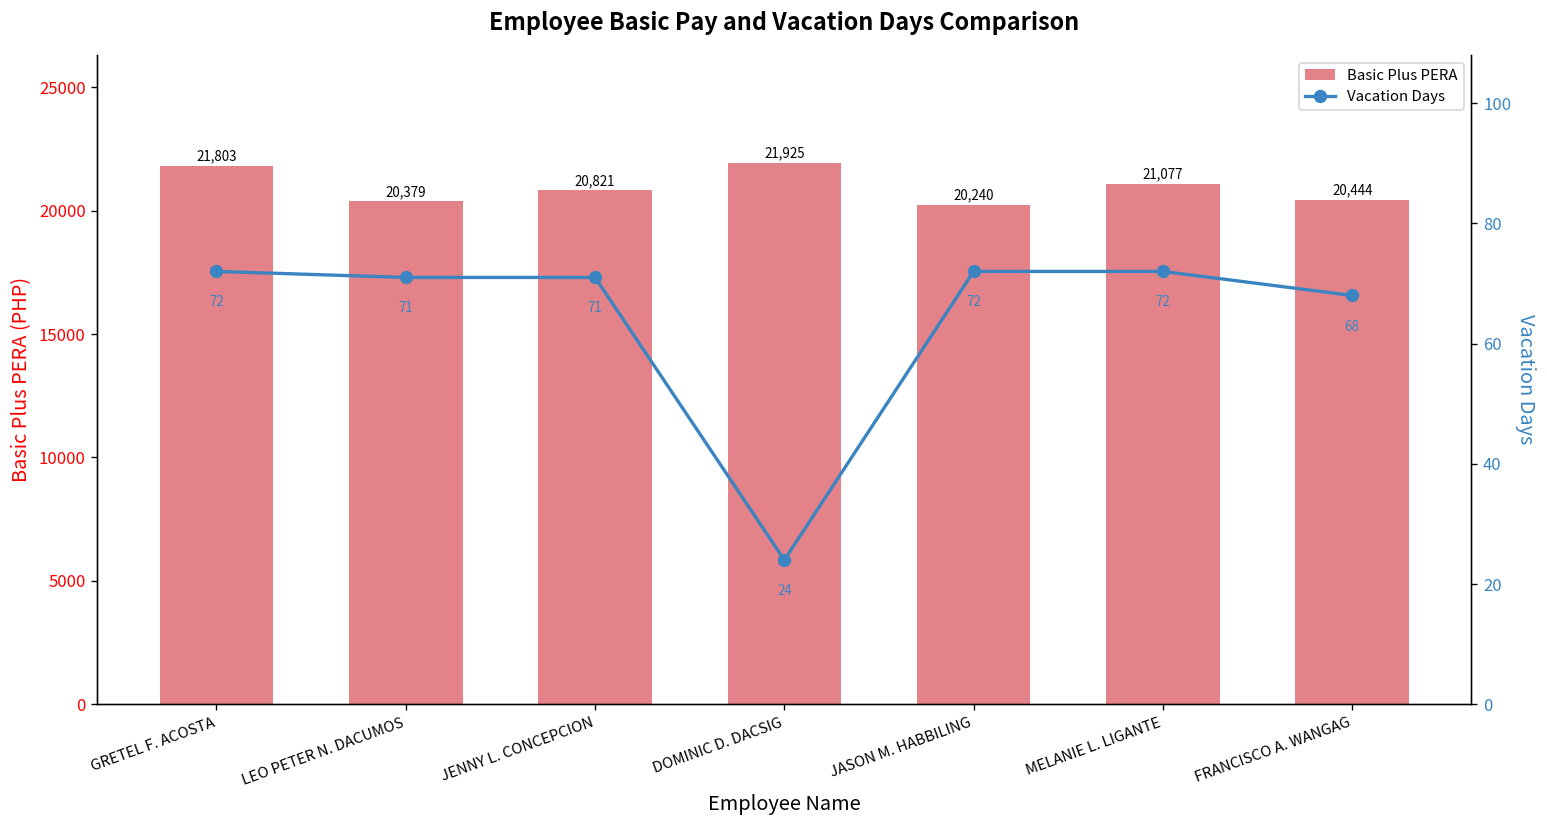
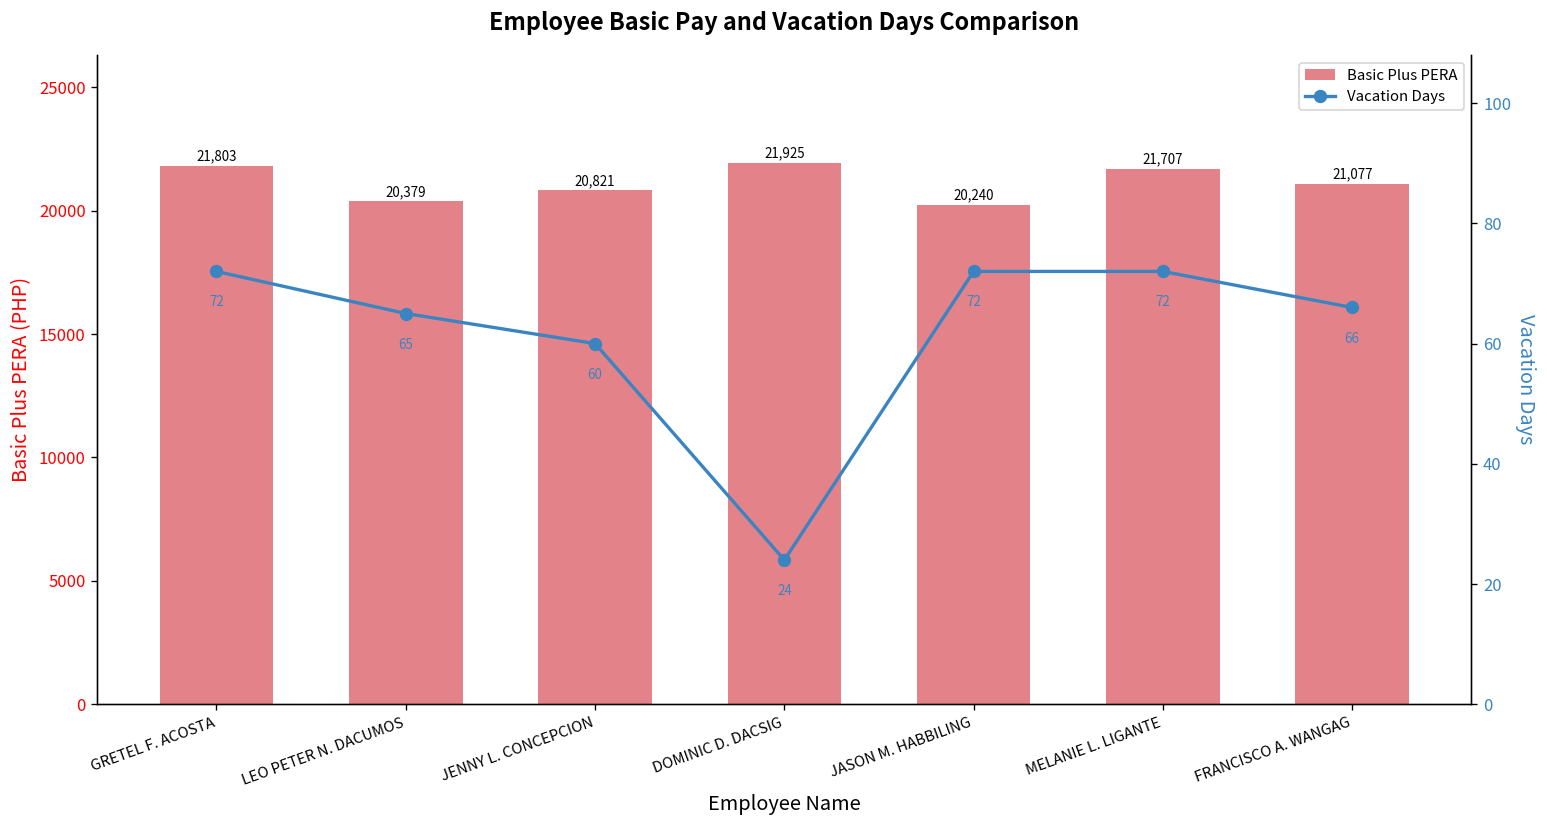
Basic Plus PERA, MELANIE L. LIGANTE: 21,077 -> 21,707
Basic Plus PERA, FRANCISCO A. WANGAG: 20,444 -> 21,077
Vacation Days, LEO PETER N. DACUMOS: 71 -> 65
Vacation Days, JENNY L. CONCEPCION: 71 -> 60
Vacation Days, FRANCISCO A. WANGAG: 68 -> 66
